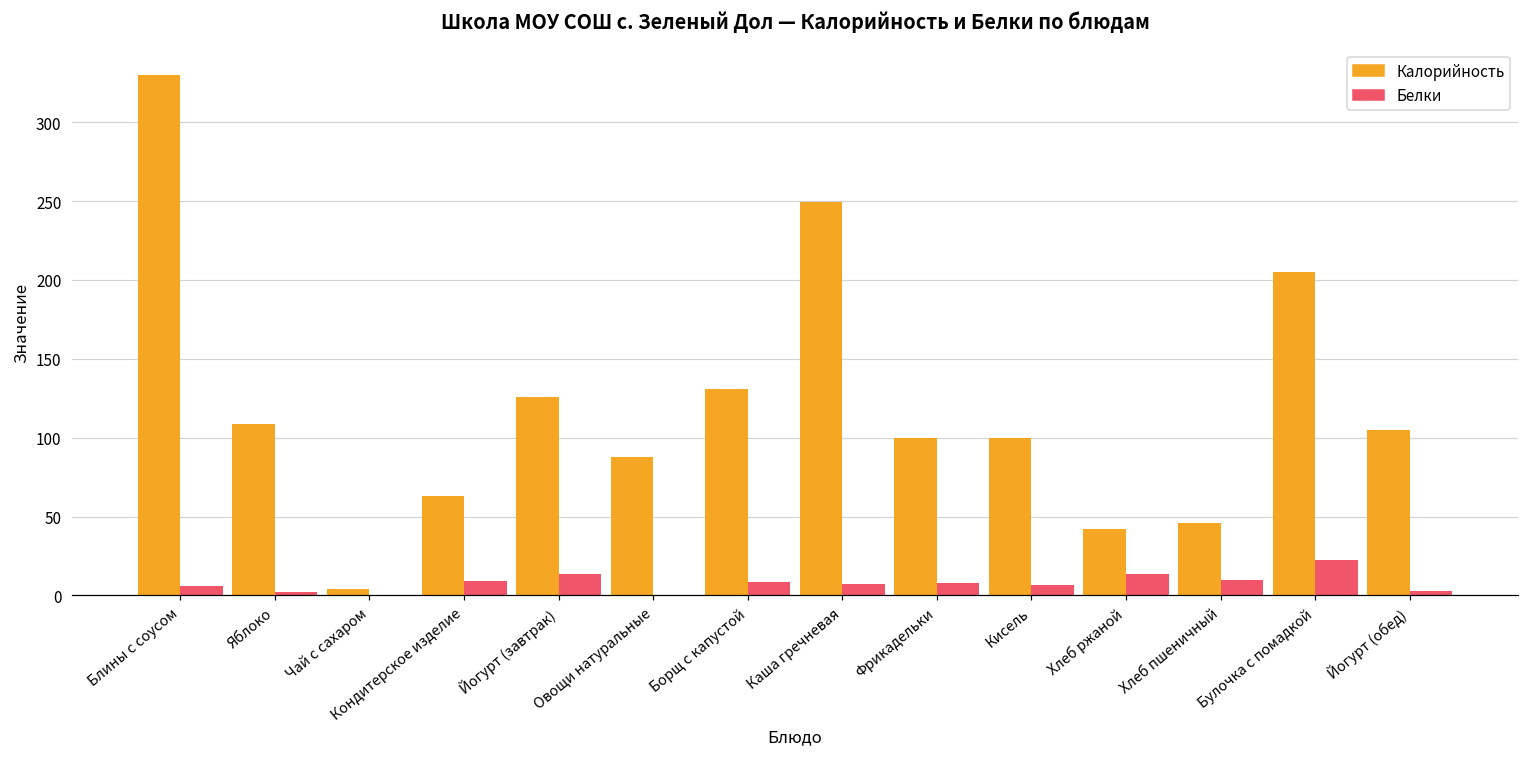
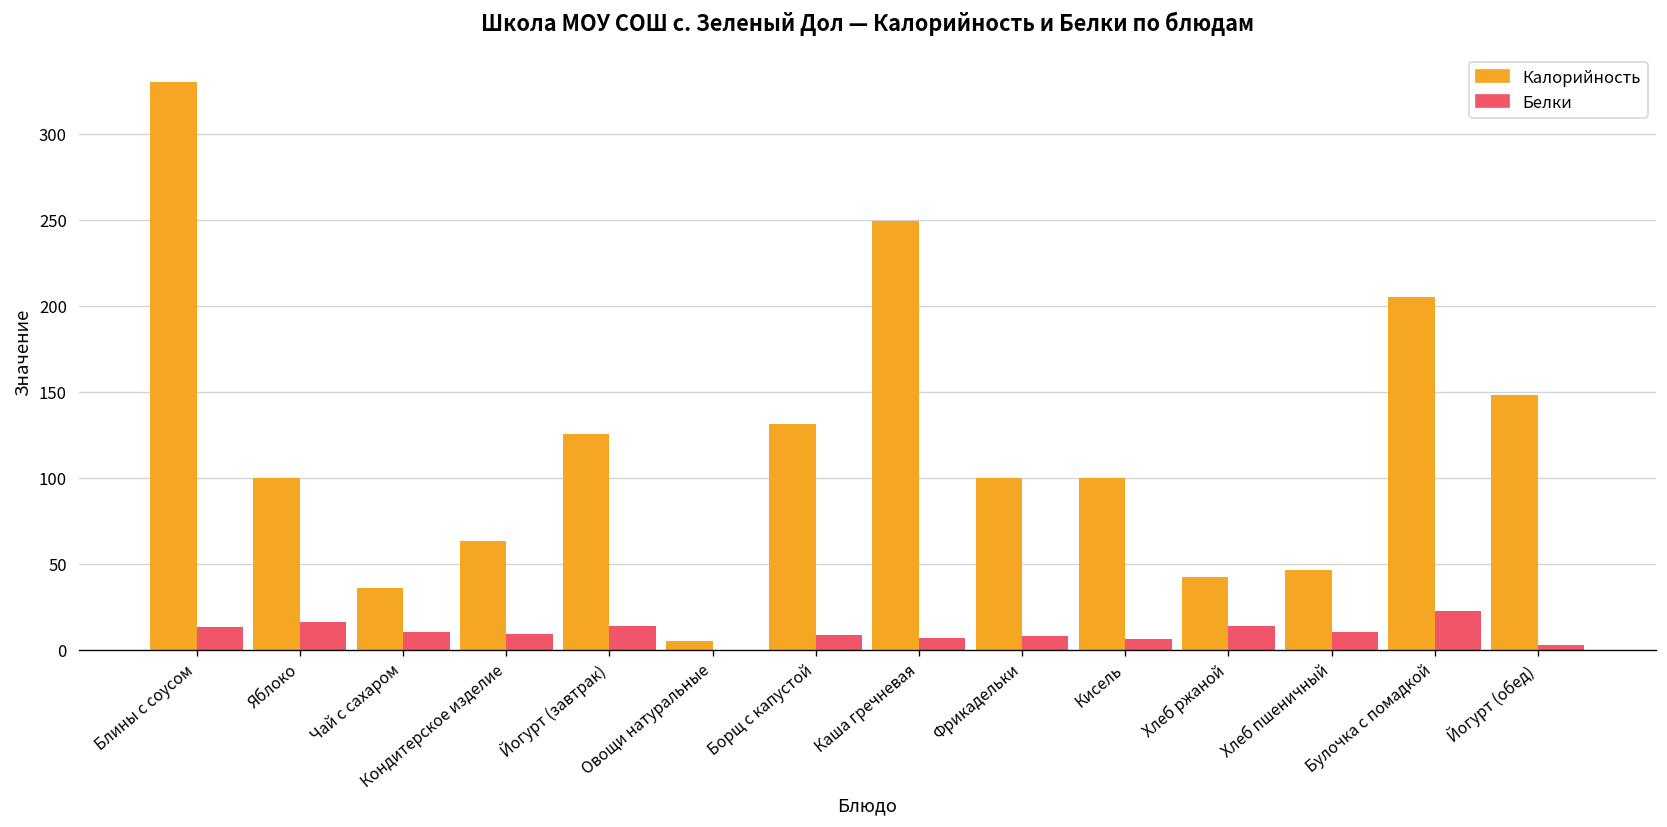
Белки, Блины с соусом: 6 -> 13
Калорийность, Яблоко: 109 -> 100
Белки, Яблоко: 2 -> 16
Калорийность, Чай с сахаром: 4 -> 36
Белки, Чай с сахаром: 0 -> 10
Калорийность, Овощи натуральные: 88 -> 5
Калорийность, Йогурт (обед): 105 -> 148
